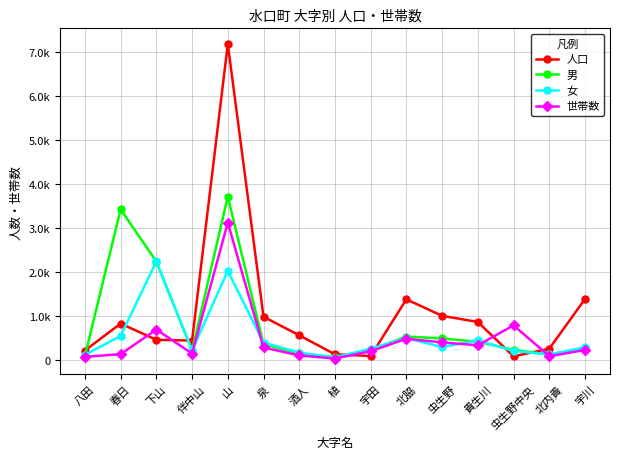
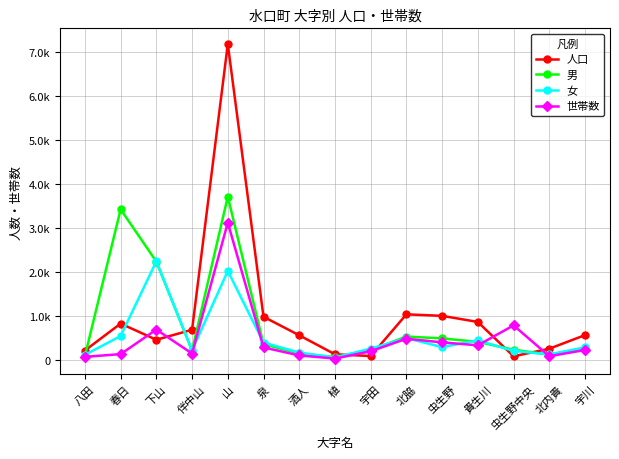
人口, 伴中山: 400 -> 700
人口, 北脇: 1400 -> 1000
人口, 宇川: 1400 -> 600
